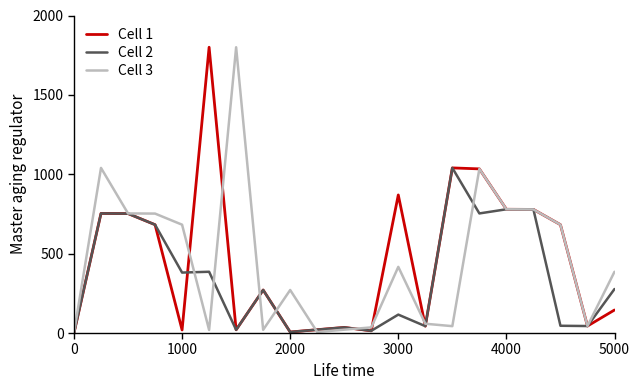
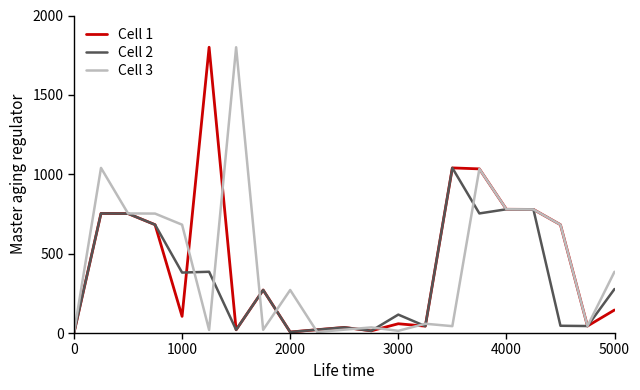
Cell 1, 1000: 20 -> 100
Cell 1, 3000: 870 -> 60
Cell 3, 3000: 420 -> 10
